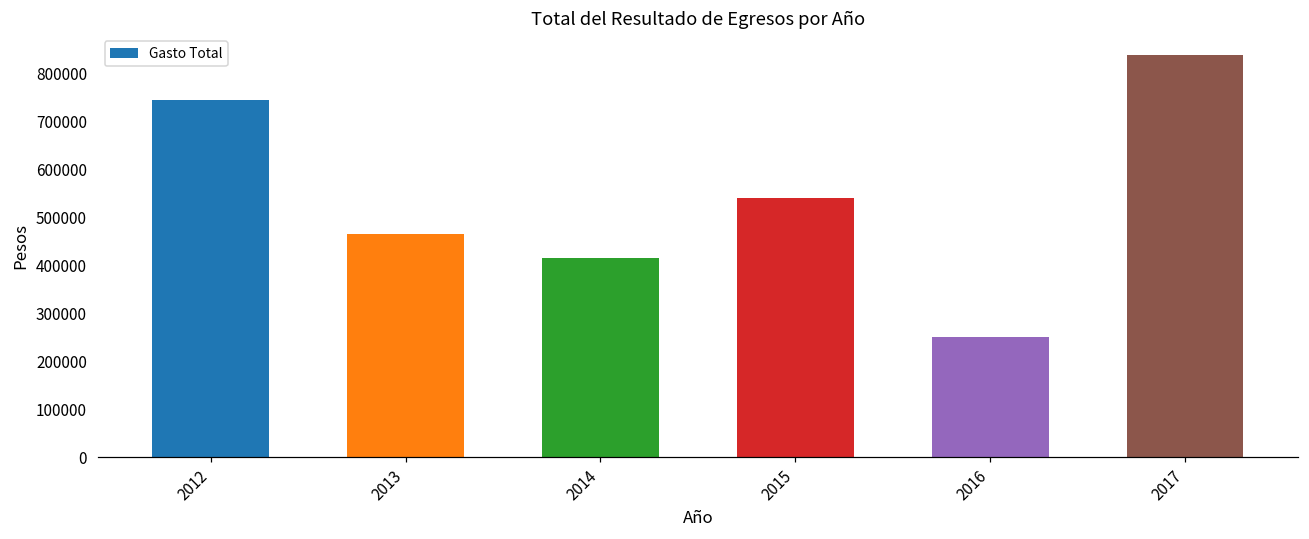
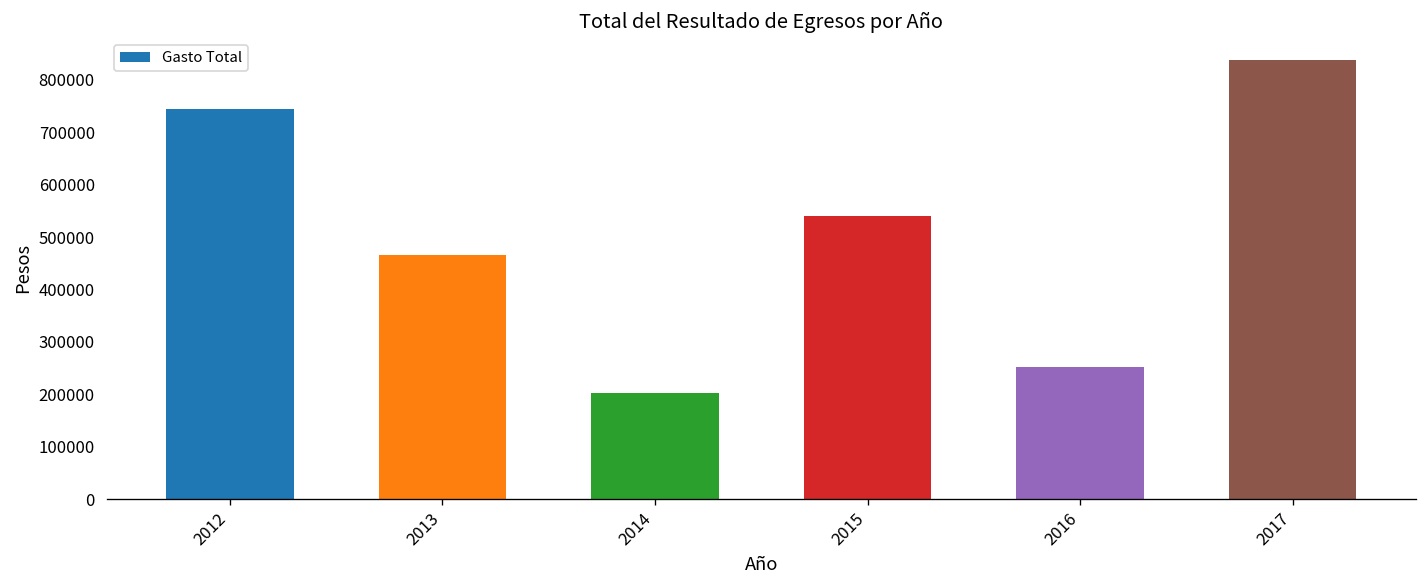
2014: 420000 -> 200000
